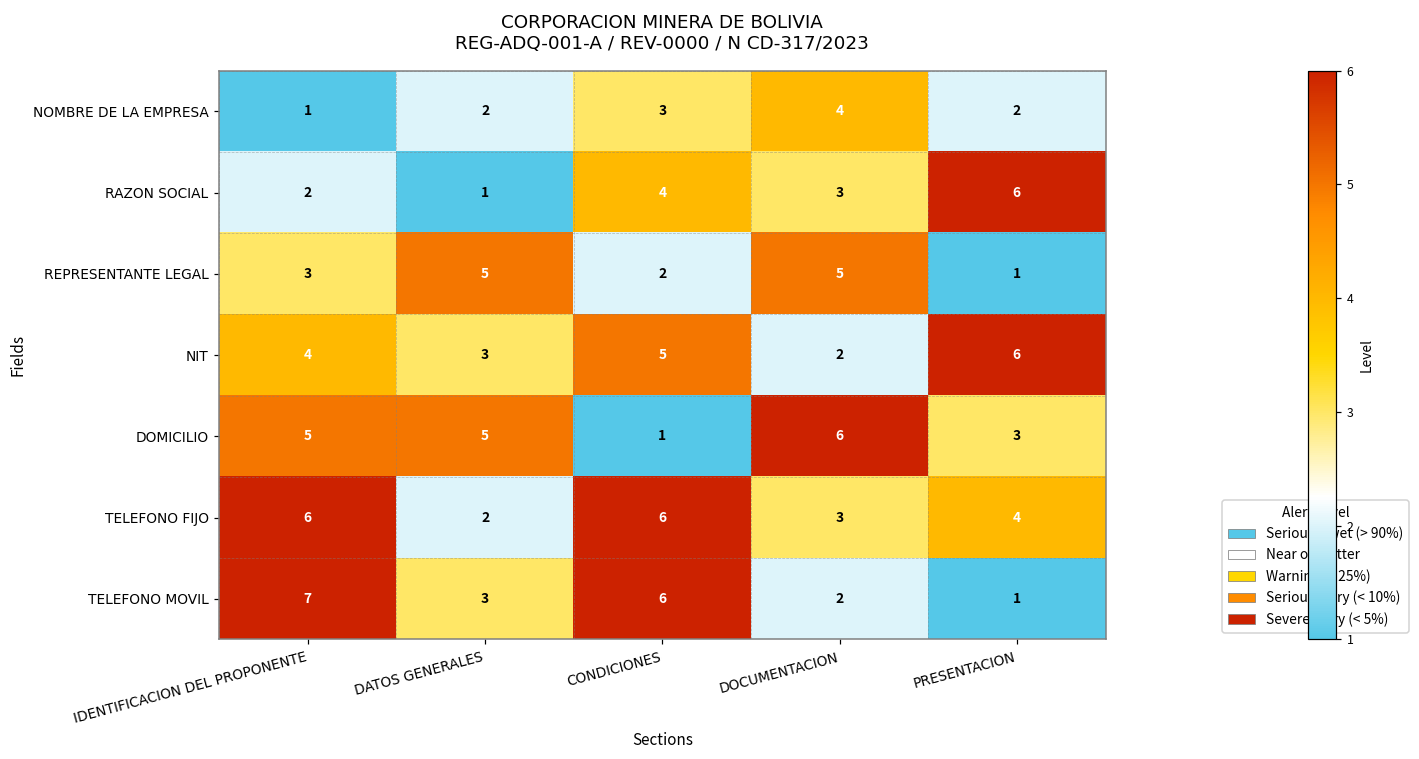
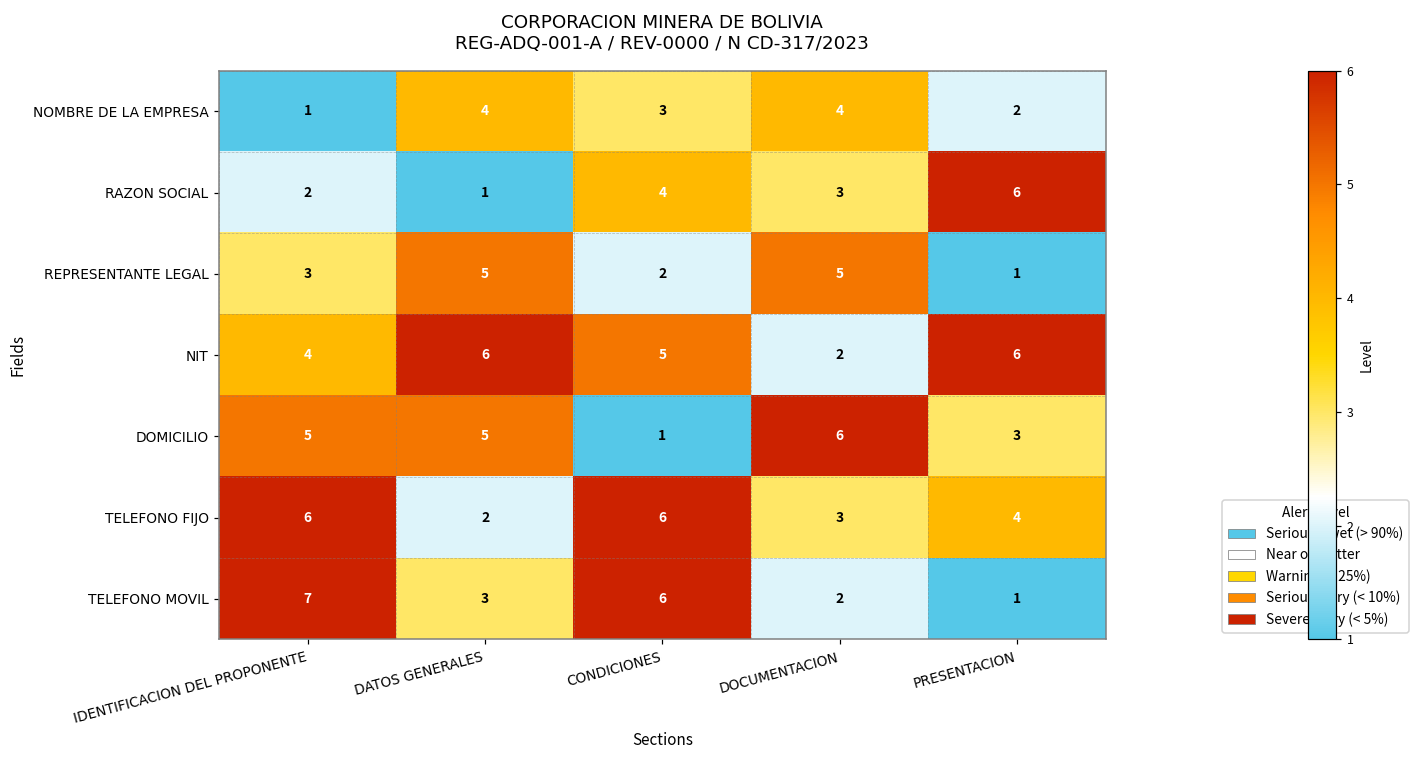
NOMBRE DE LA EMPRESA, DATOS GENERALES: 2 -> 4
NIT, DATOS GENERALES: 3 -> 6
